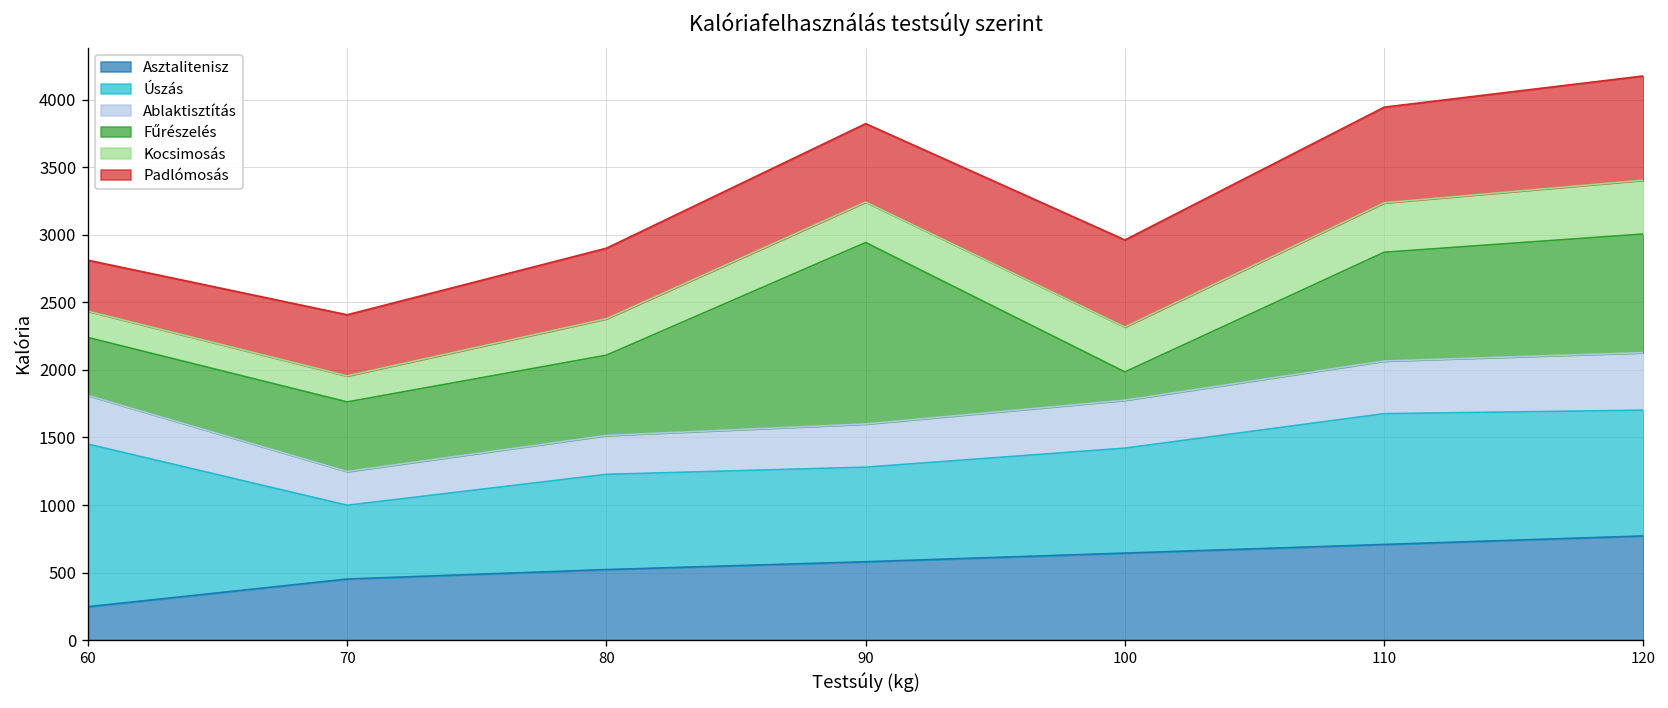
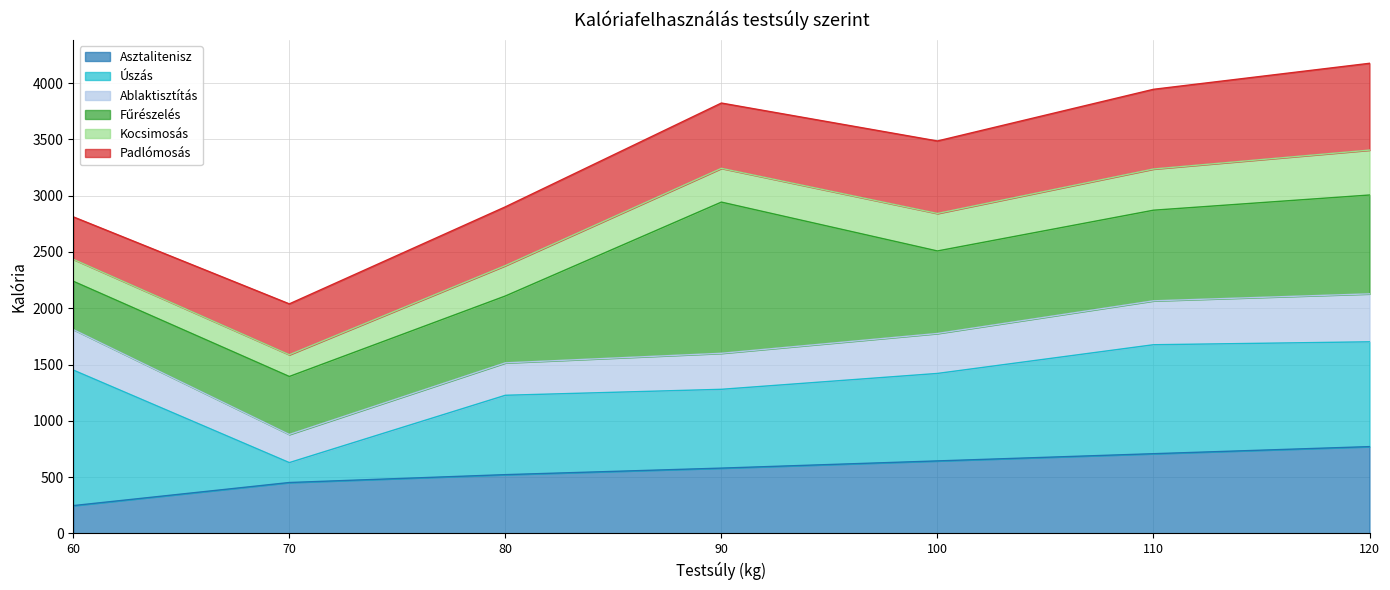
Úszás, 70: 550 -> 180
Fűrészelés, 100: 210 -> 730
